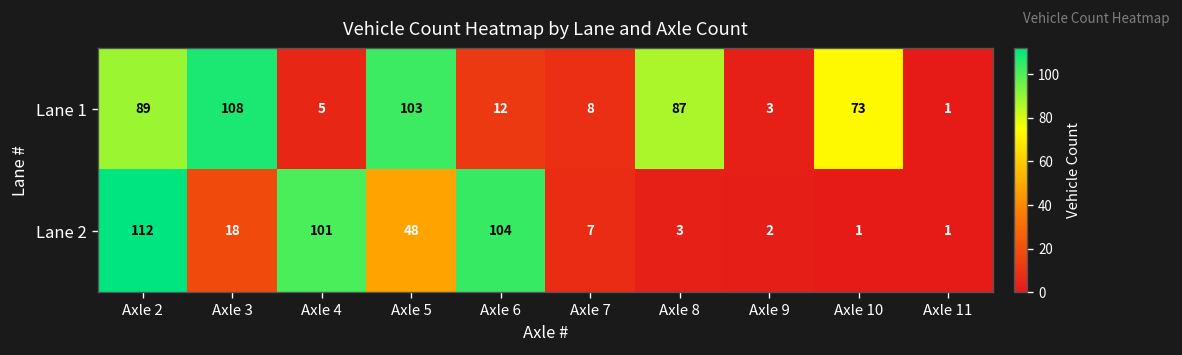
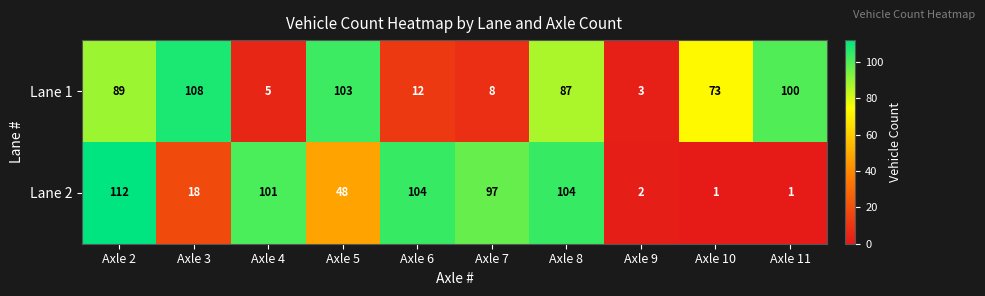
Lane 1, Axle 11: 1 -> 100
Lane 2, Axle 7: 7 -> 97
Lane 2, Axle 8: 3 -> 104
